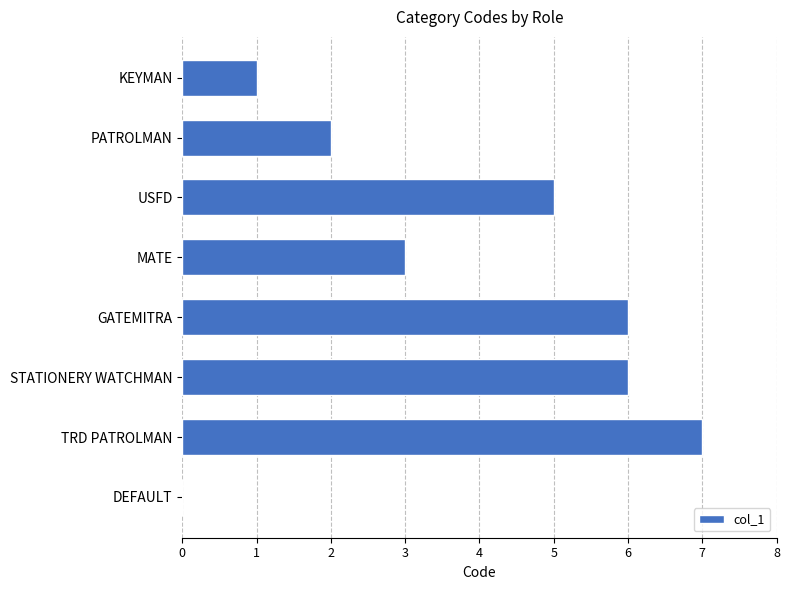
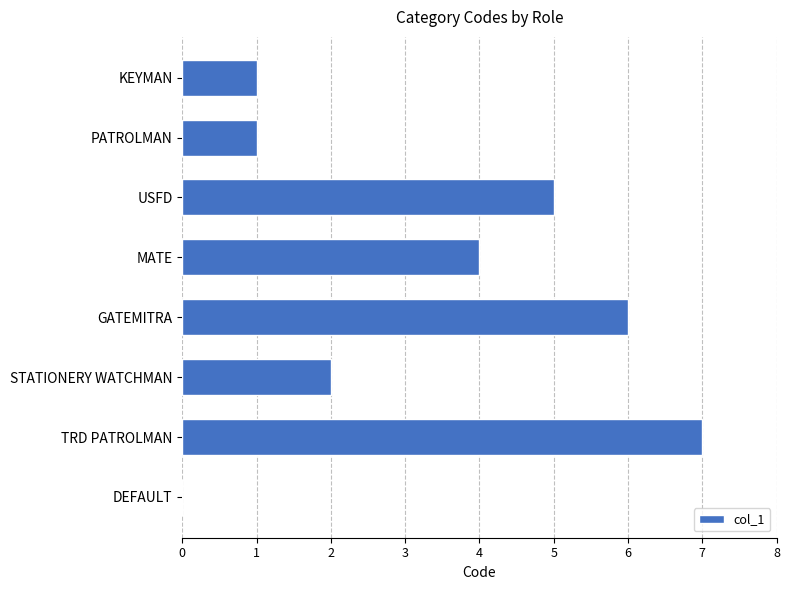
PATROLMAN: 2 -> 1
MATE: 3 -> 4
STATIONERY WATCHMAN: 6 -> 2
